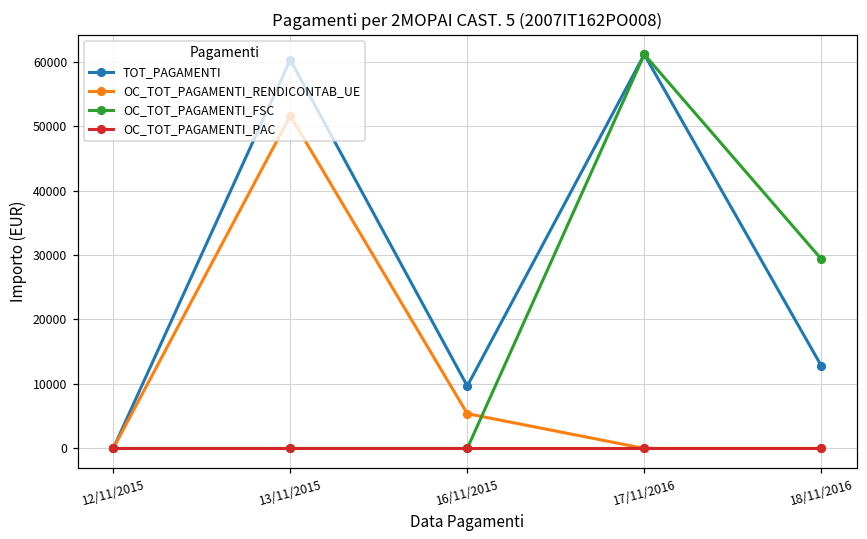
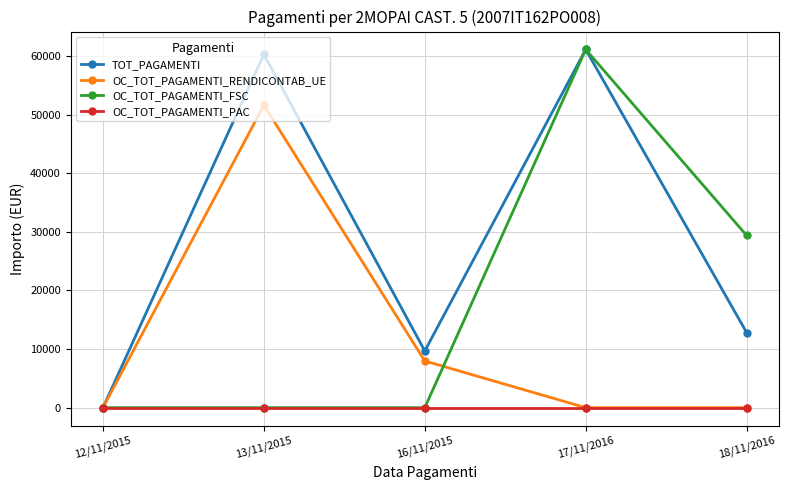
OC_TOT_PAGAMENTI_RENDICONTAB_UE, 16/11/2015: 5000 -> 8000
